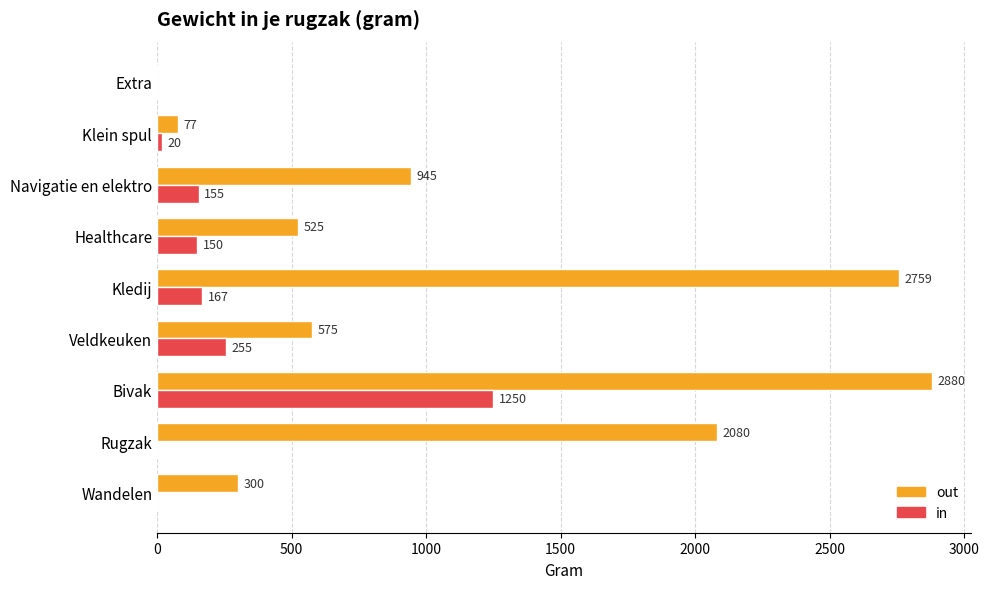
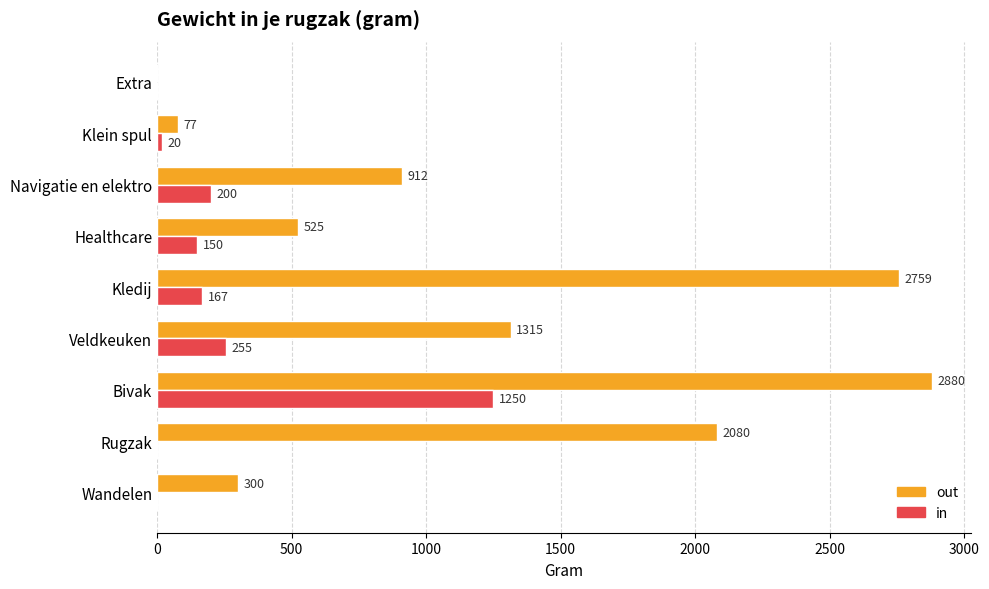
out, Navigatie en elektro: 945 -> 912
in, Navigatie en elektro: 155 -> 200
out, Veldkeuken: 575 -> 1315
